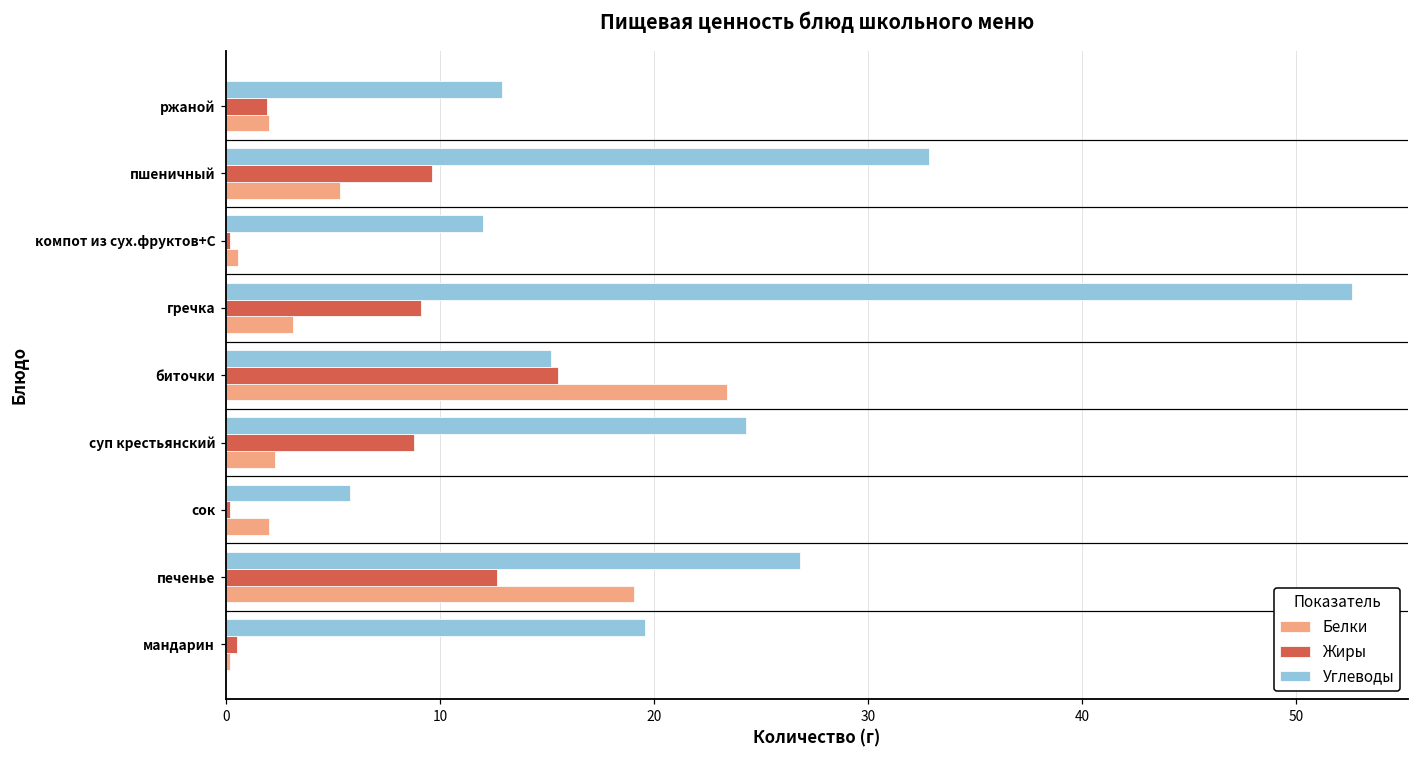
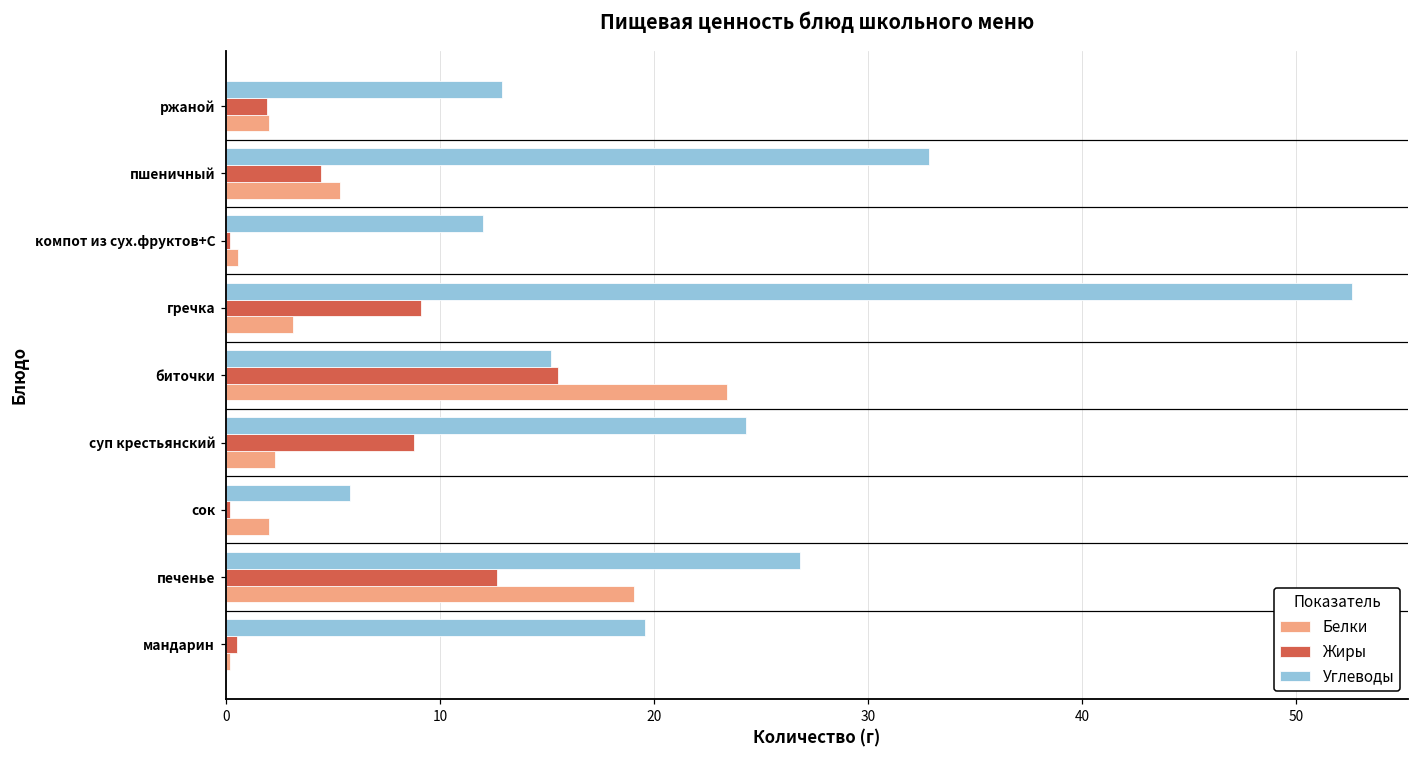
Жиры, пшеничный: 9.6 -> 4.4
